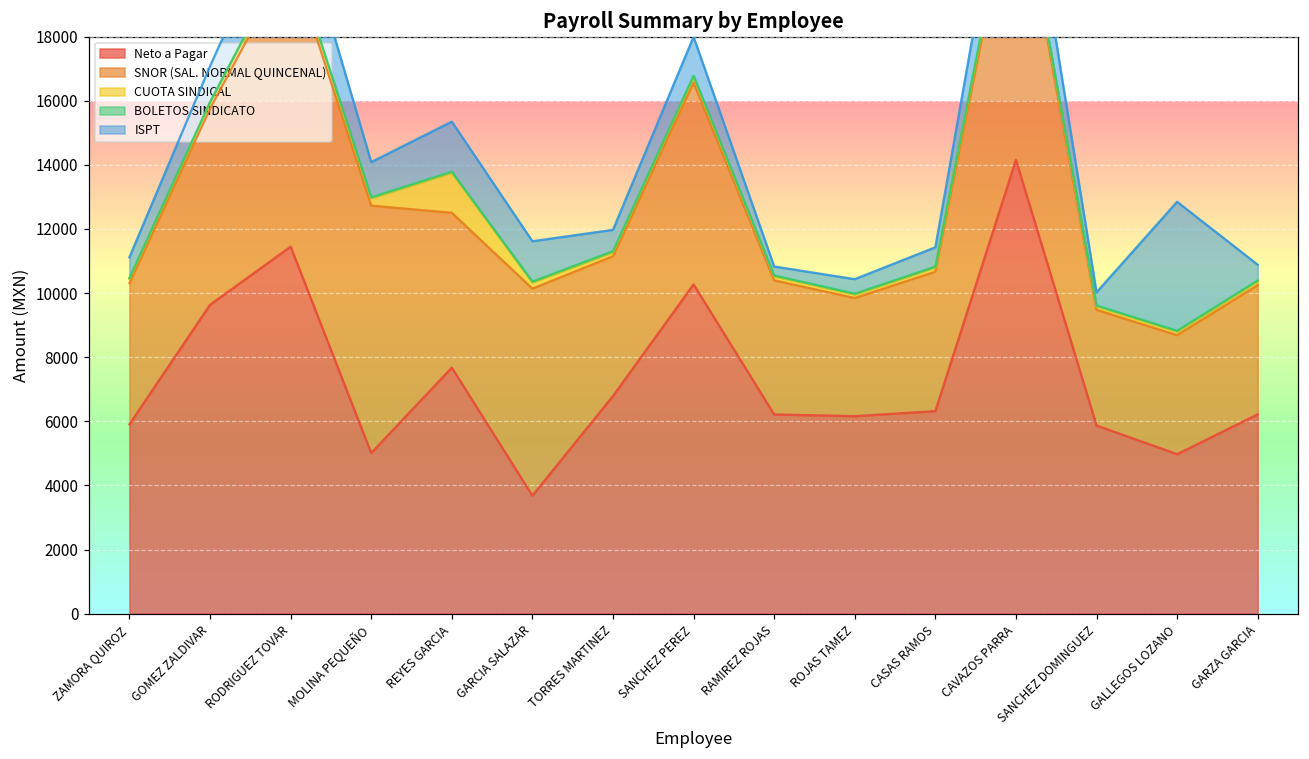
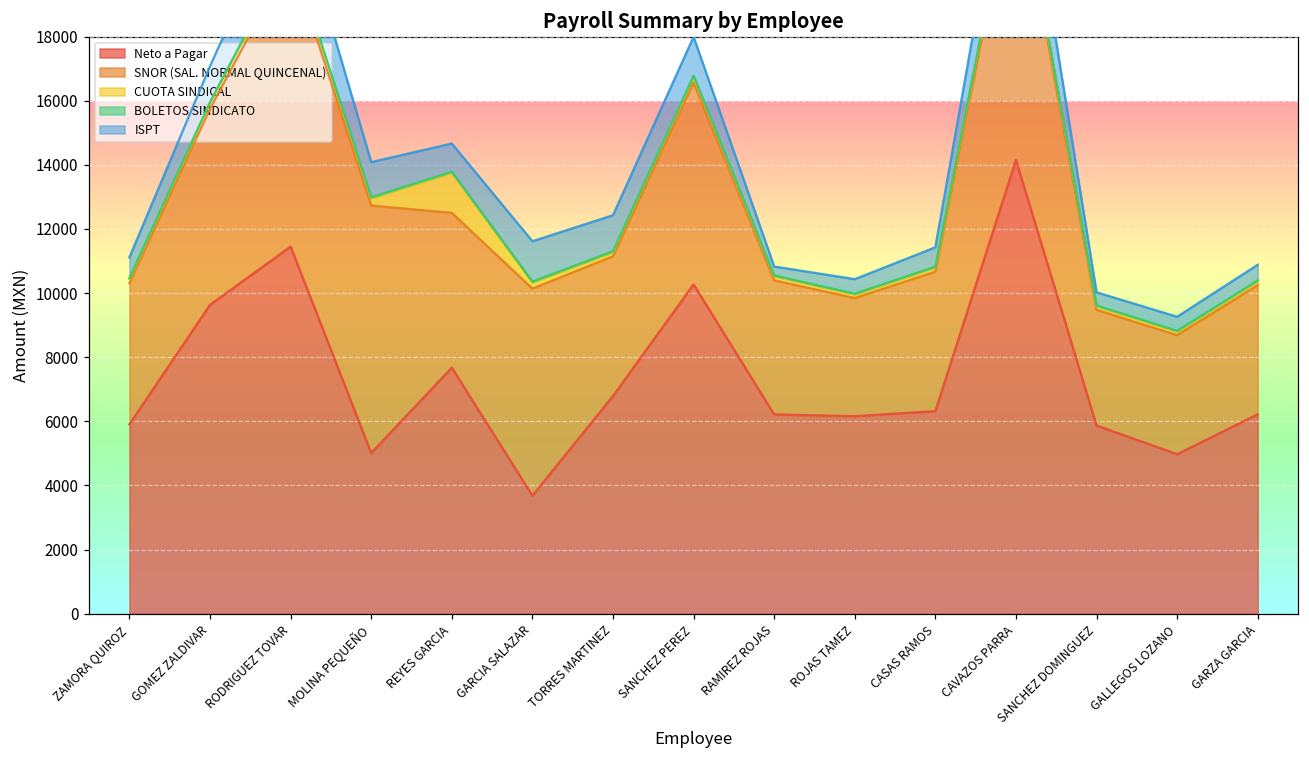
ISPT, REYES GARCIA: 1600 -> 900
ISPT, TORRES MARTINEZ: 700 -> 1100
ISPT, GALLEGOS LOZANO: 4000 -> 400
